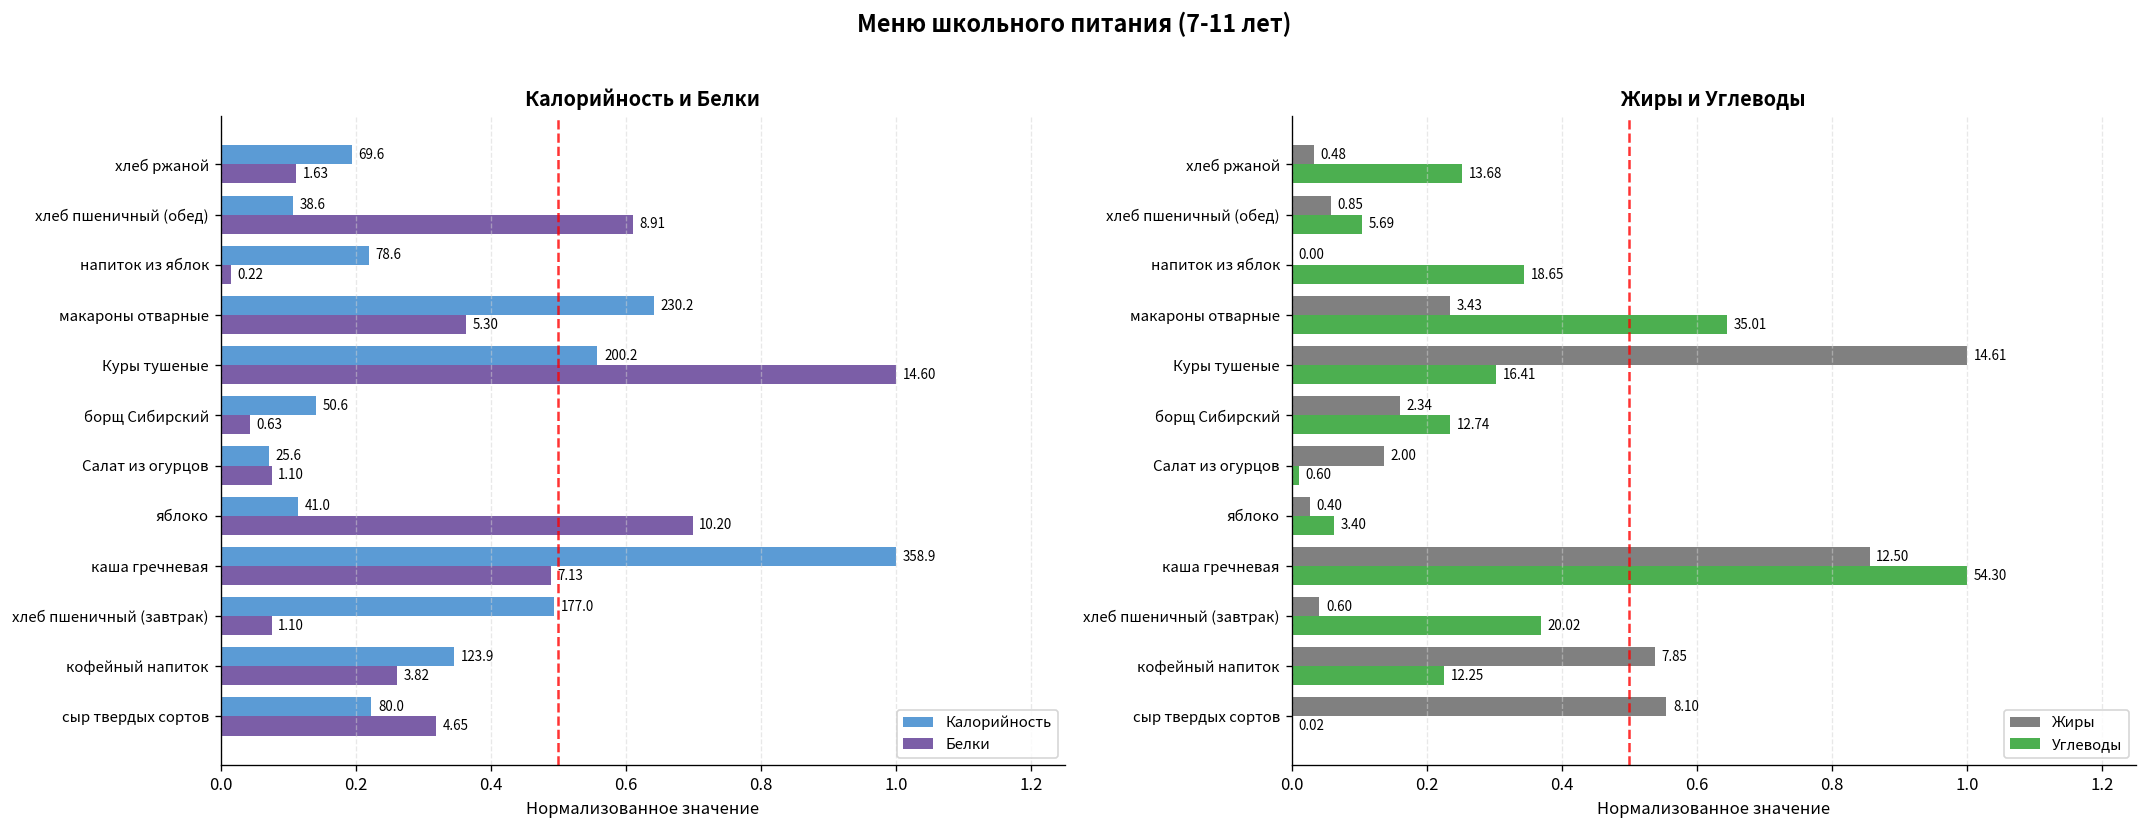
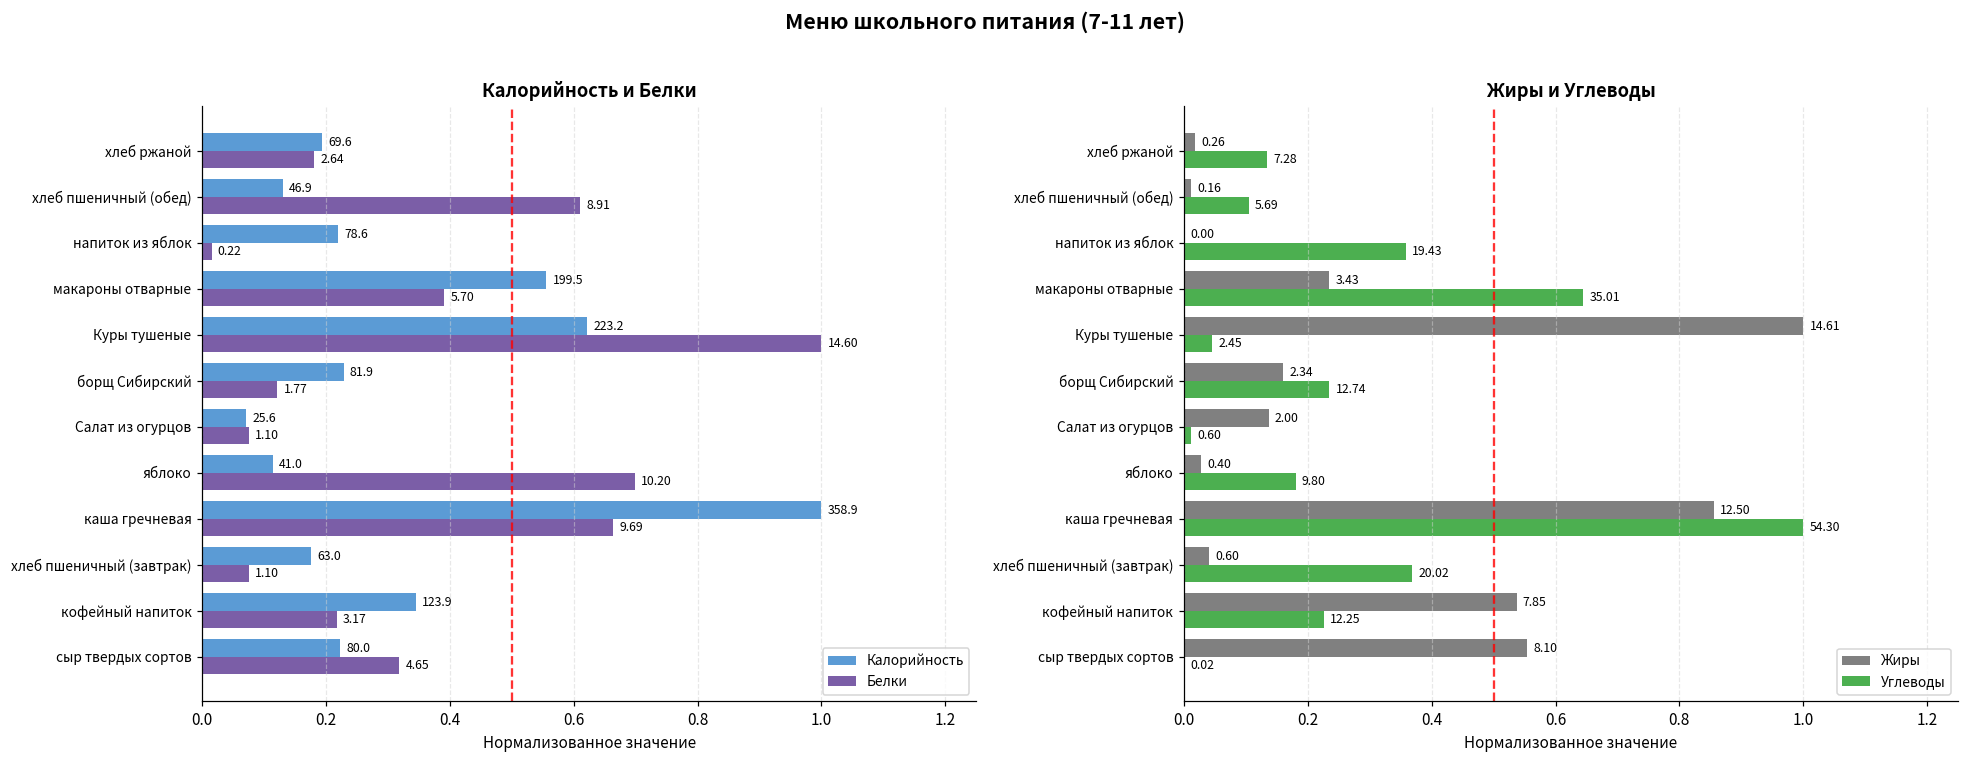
Калорийность и Белки, Белки, хлеб ржаной: 1.63 -> 2.64
Калорийность и Белки, Калорийность, хлеб пшеничный (обед): 38.6 -> 46.9
Калорийность и Белки, Калорийность, макароны отварные: 230.2 -> 199.5
Калорийность и Белки, Белки, макароны отварные: 5.30 -> 5.70
Калорийность и Белки, Калорийность, Куры тушеные: 200.2 -> 223.2
Калорийность и Белки, Калорийность, борщ Сибирский: 50.6 -> 81.9
Калорийность и Белки, Белки, борщ Сибирский: 0.63 -> 1.77
Калорийность и Белки, Белки, каша гречневая: 7.13 -> 9.69
Калорийность и Белки, Калорийность, хлеб пшеничный (завтрак): 177.0 -> 63.0
Калорийность и Белки, Белки, кофейный напиток: 3.82 -> 3.17
Жиры и Углеводы, Жиры, хлеб ржаной: 0.48 -> 0.26
Жиры и Углеводы, Углеводы, хлеб ржаной: 13.68 -> 7.28
Жиры и Углеводы, Жиры, хлеб пшеничный (обед): 0.85 -> 0.16
Жиры и Углеводы, Углеводы, напиток из яблок: 18.65 -> 19.43
Жиры и Углеводы, Углеводы, Куры тушеные: 16.41 -> 2.45
Жиры и Углеводы, Углеводы, яблоко: 3.40 -> 9.80
